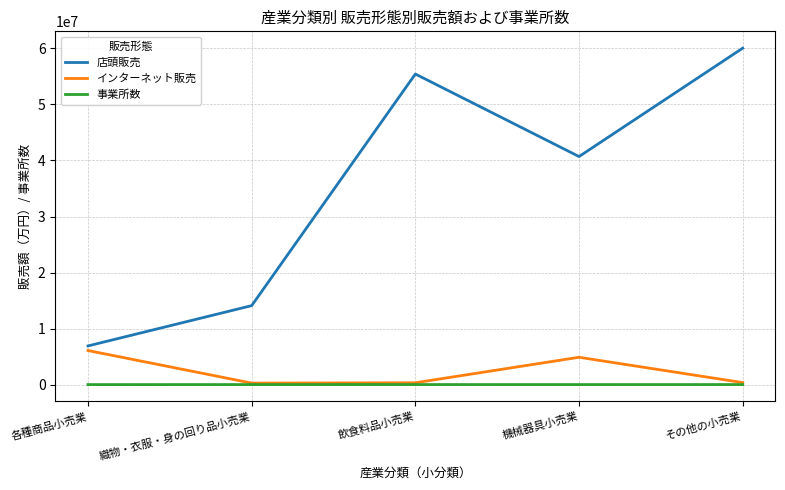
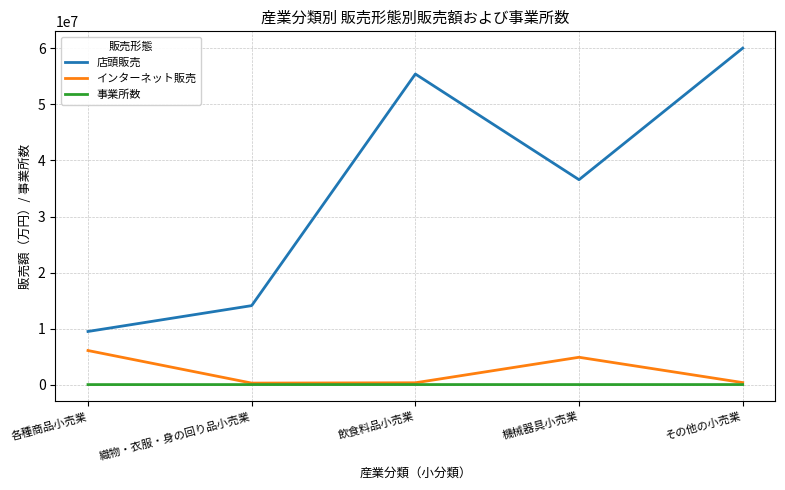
店頭販売, 各種商品小売業: 7000000 -> 9000000
店頭販売, 機械器具小売業: 41000000 -> 37000000
